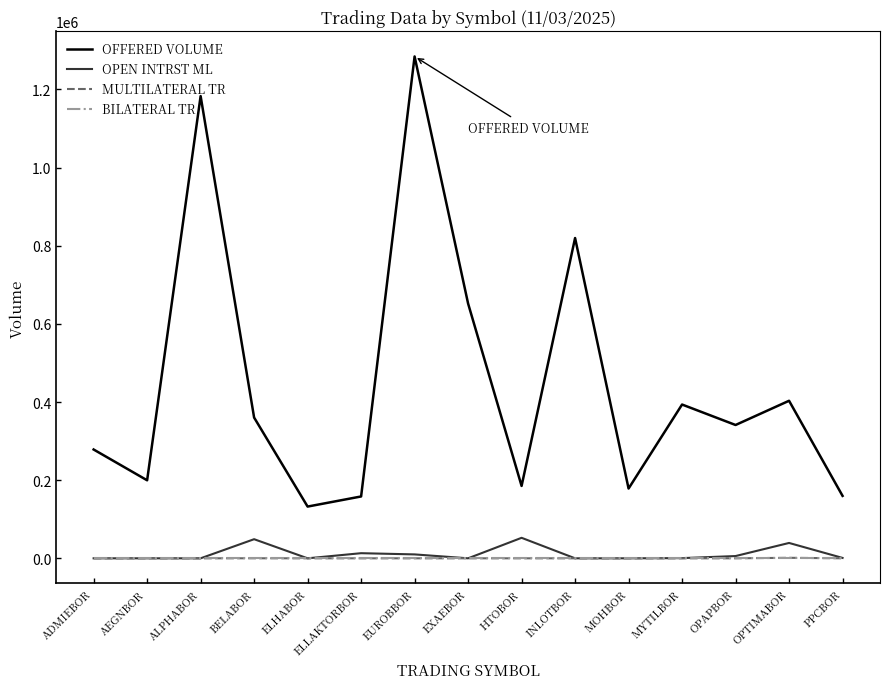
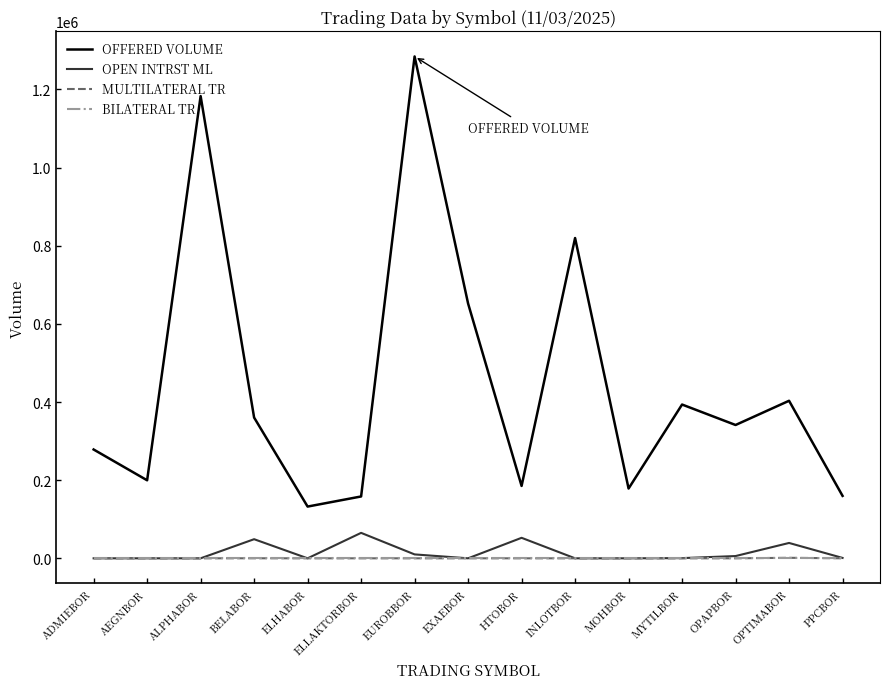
OPEN INTRST ML, ELLAKTORBOR: 10000 -> 70000
